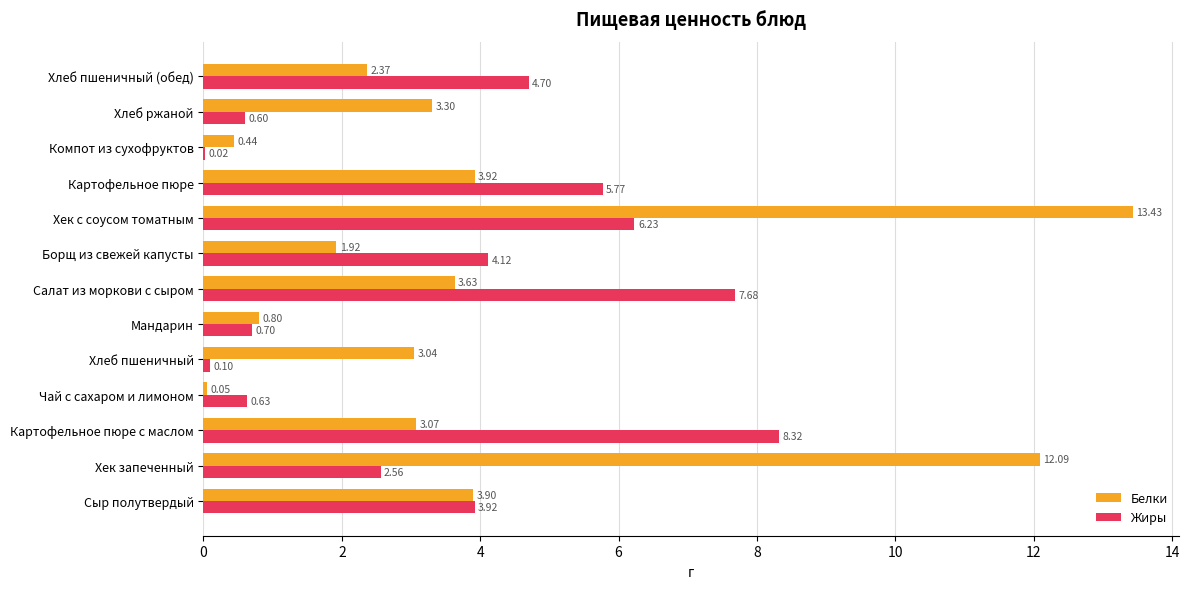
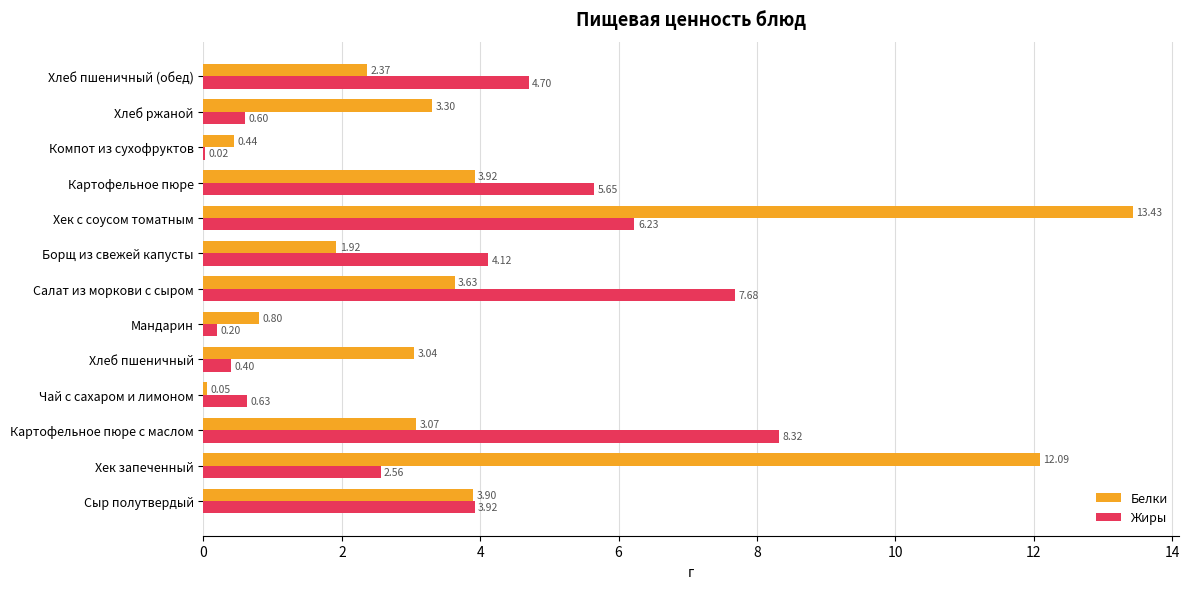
Жиры, Картофельное пюре: 5.77 -> 5.65
Жиры, Мандарин: 0.70 -> 0.20
Жиры, Хлеб пшеничный: 0.10 -> 0.40
